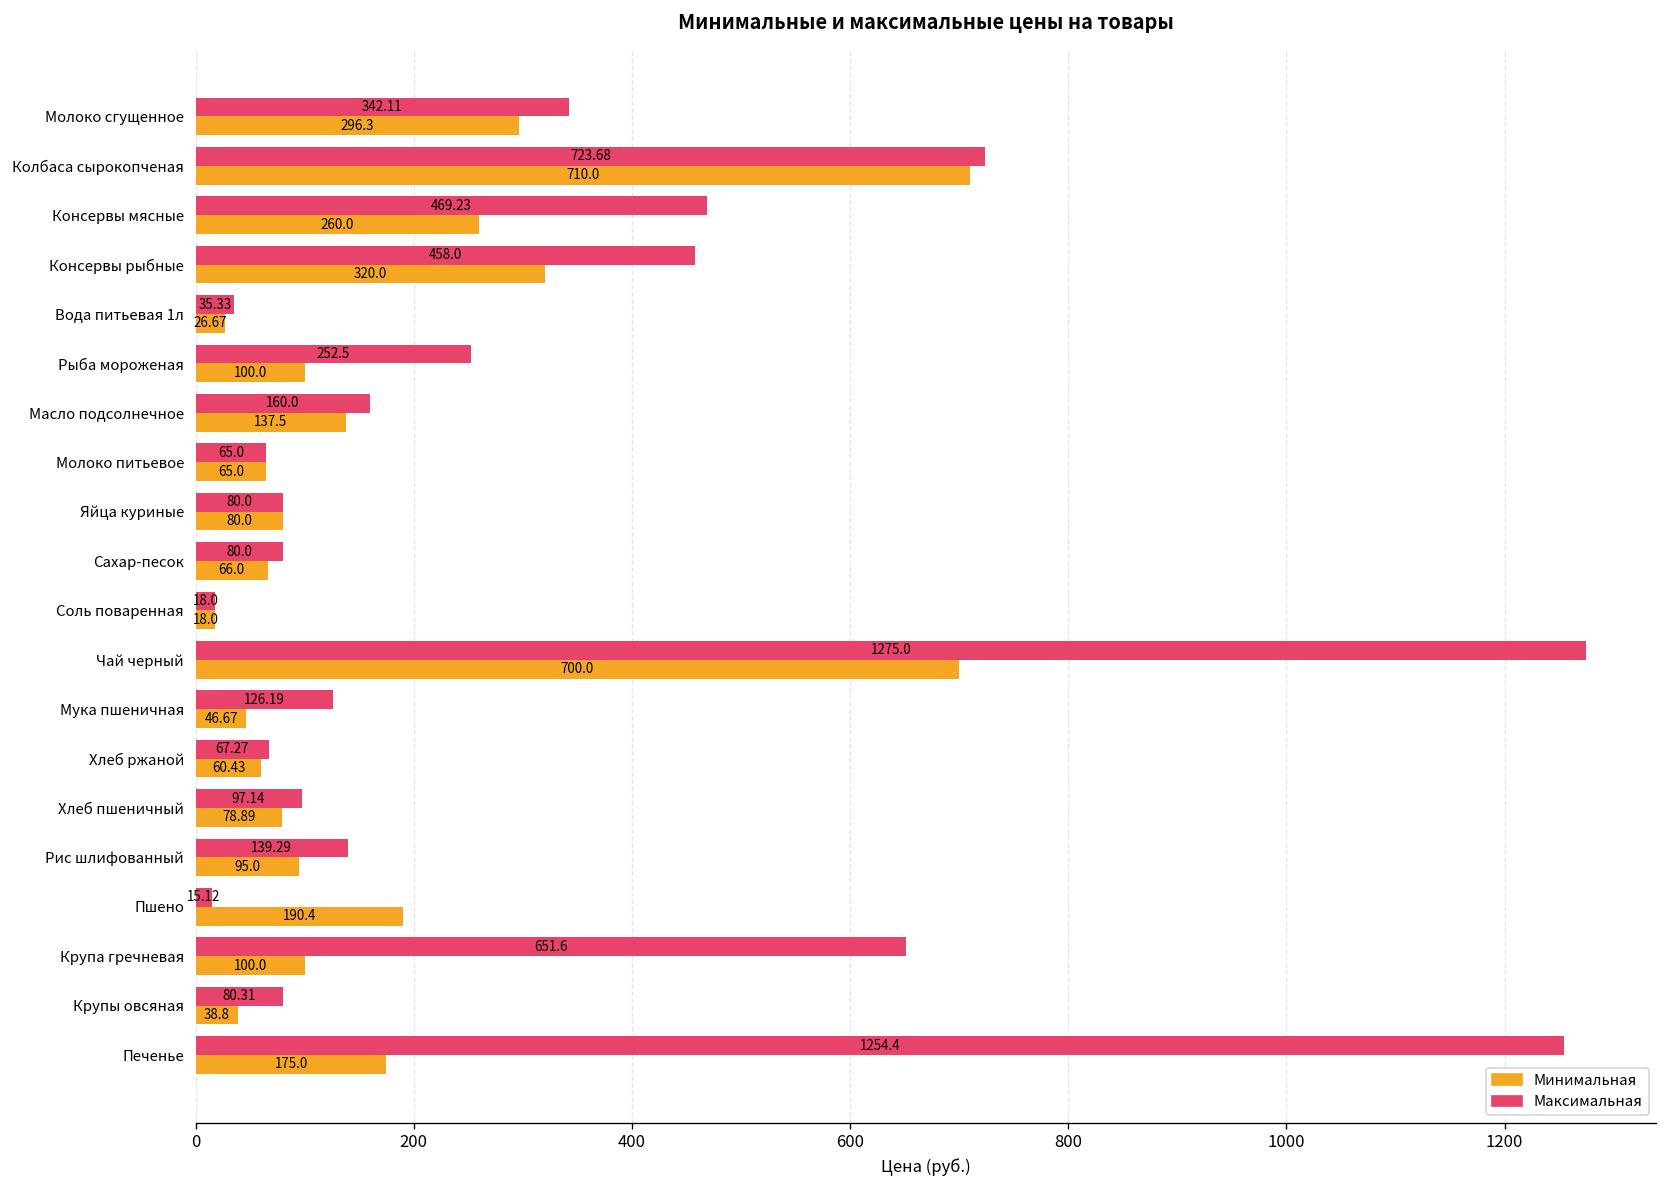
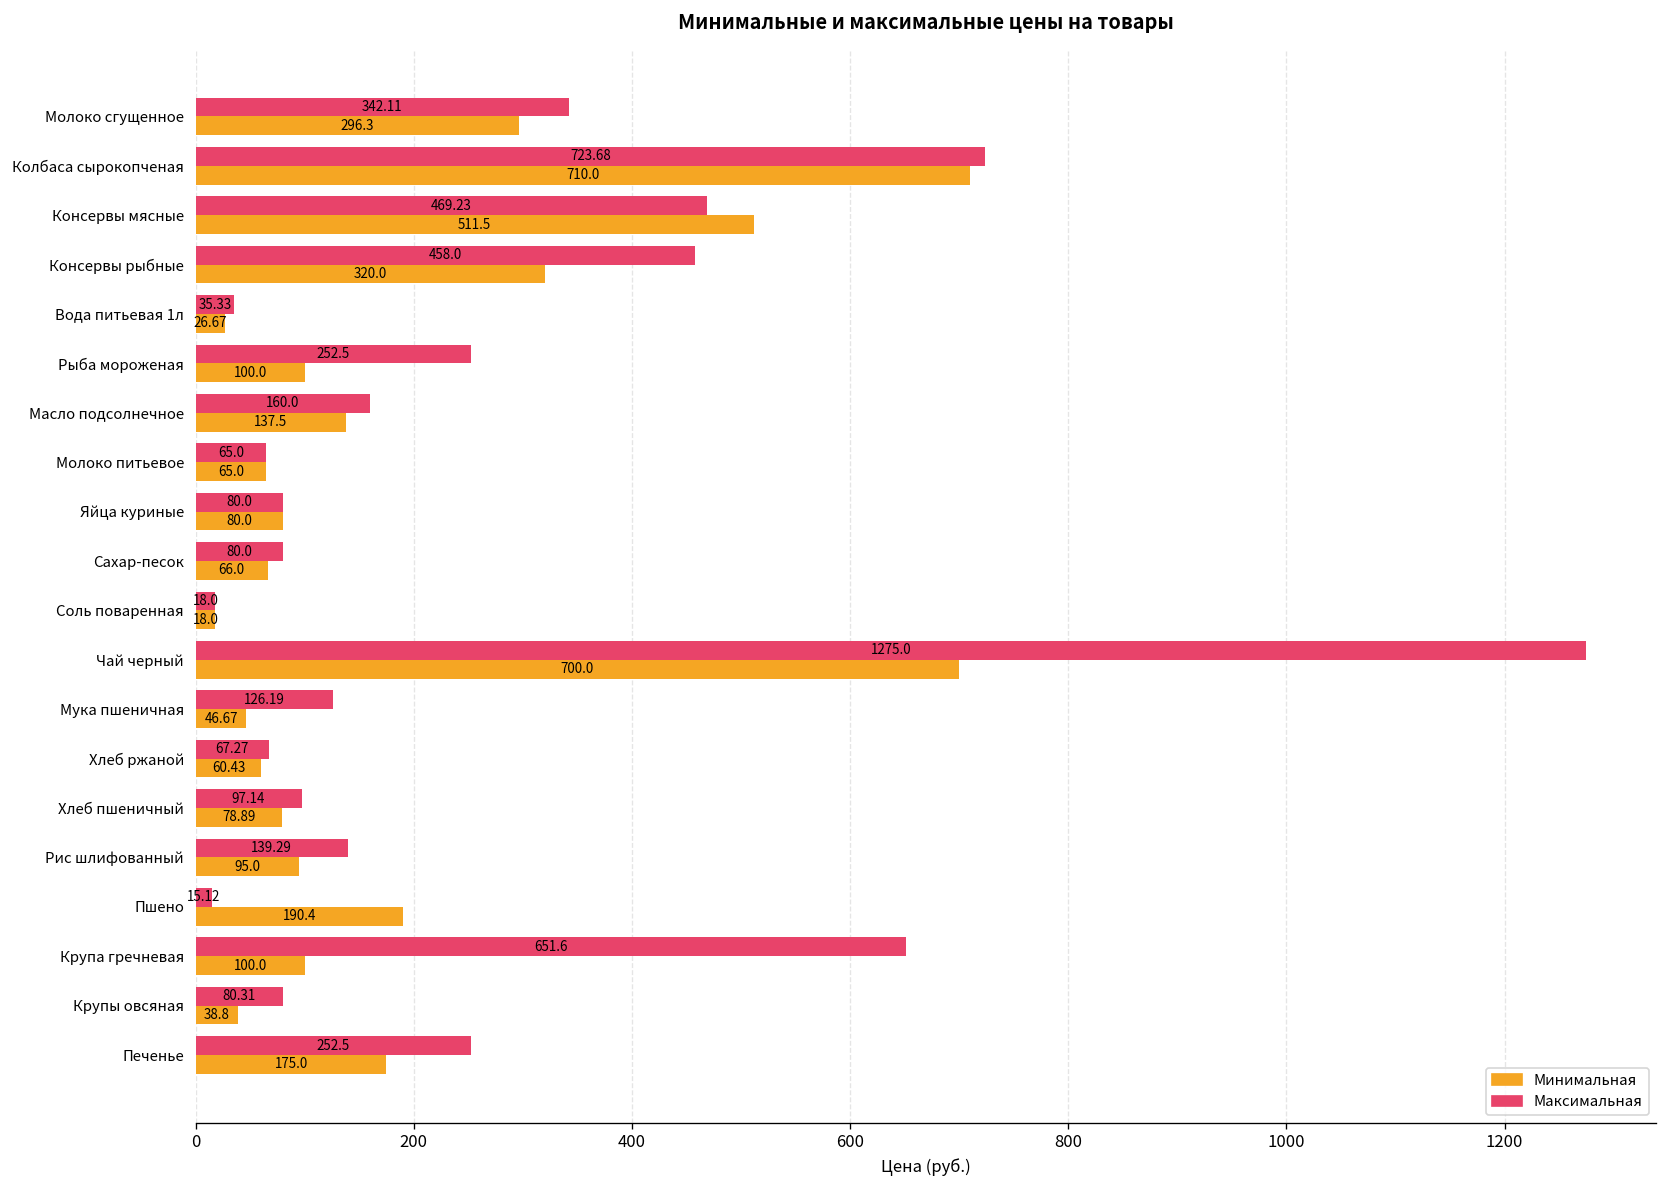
Минимальная, Консервы мясные: 260.0 -> 511.5
Максимальная, Печенье: 1254.4 -> 252.5
